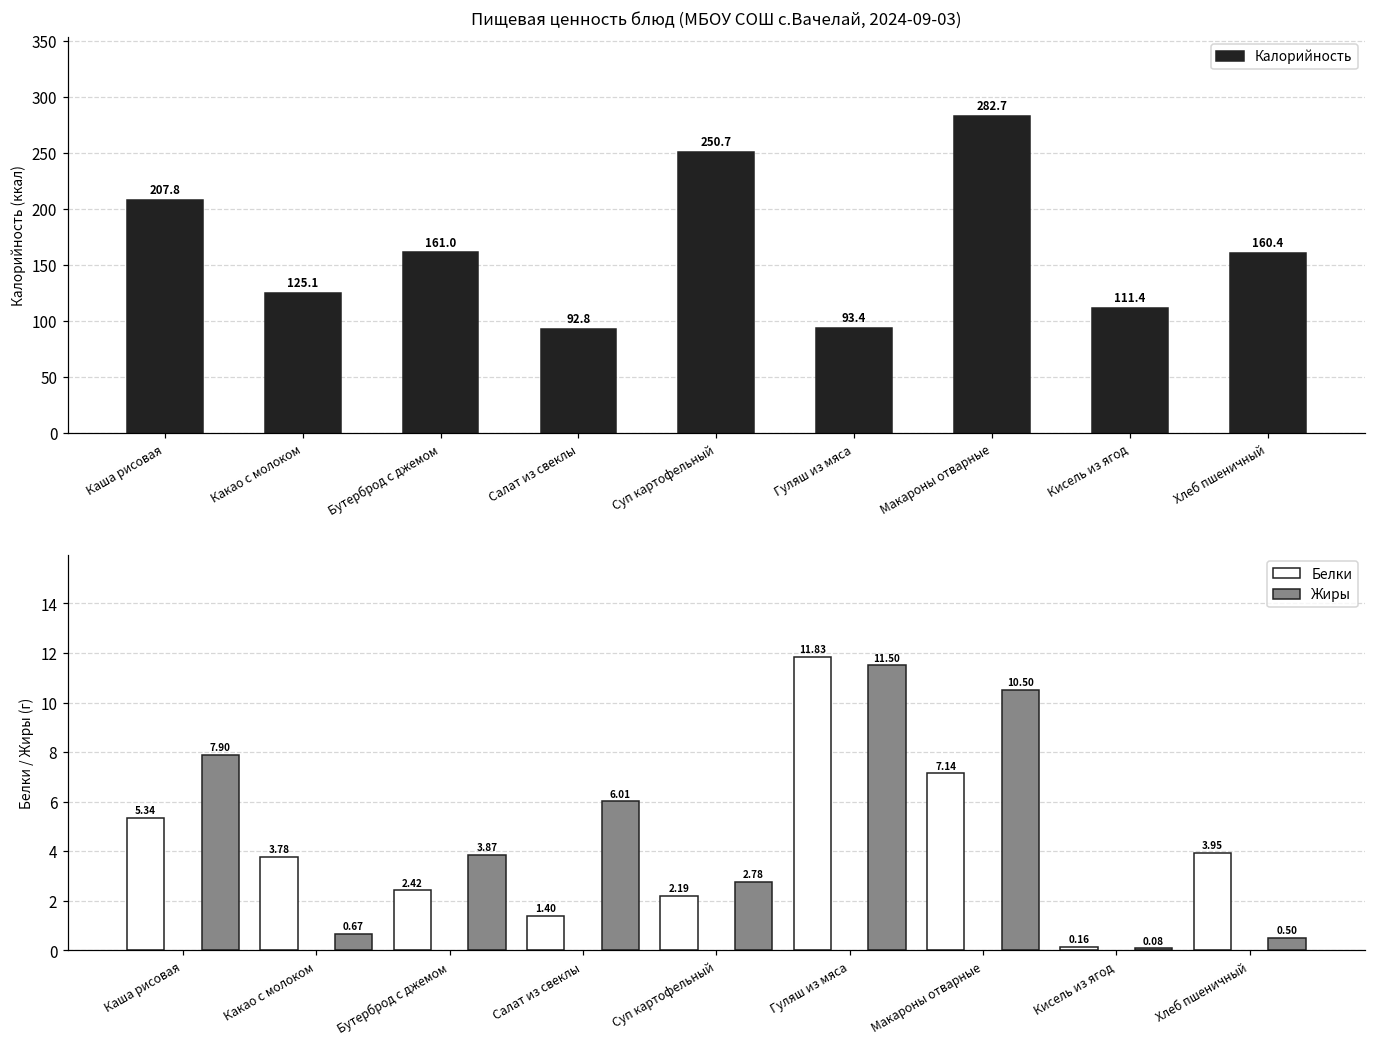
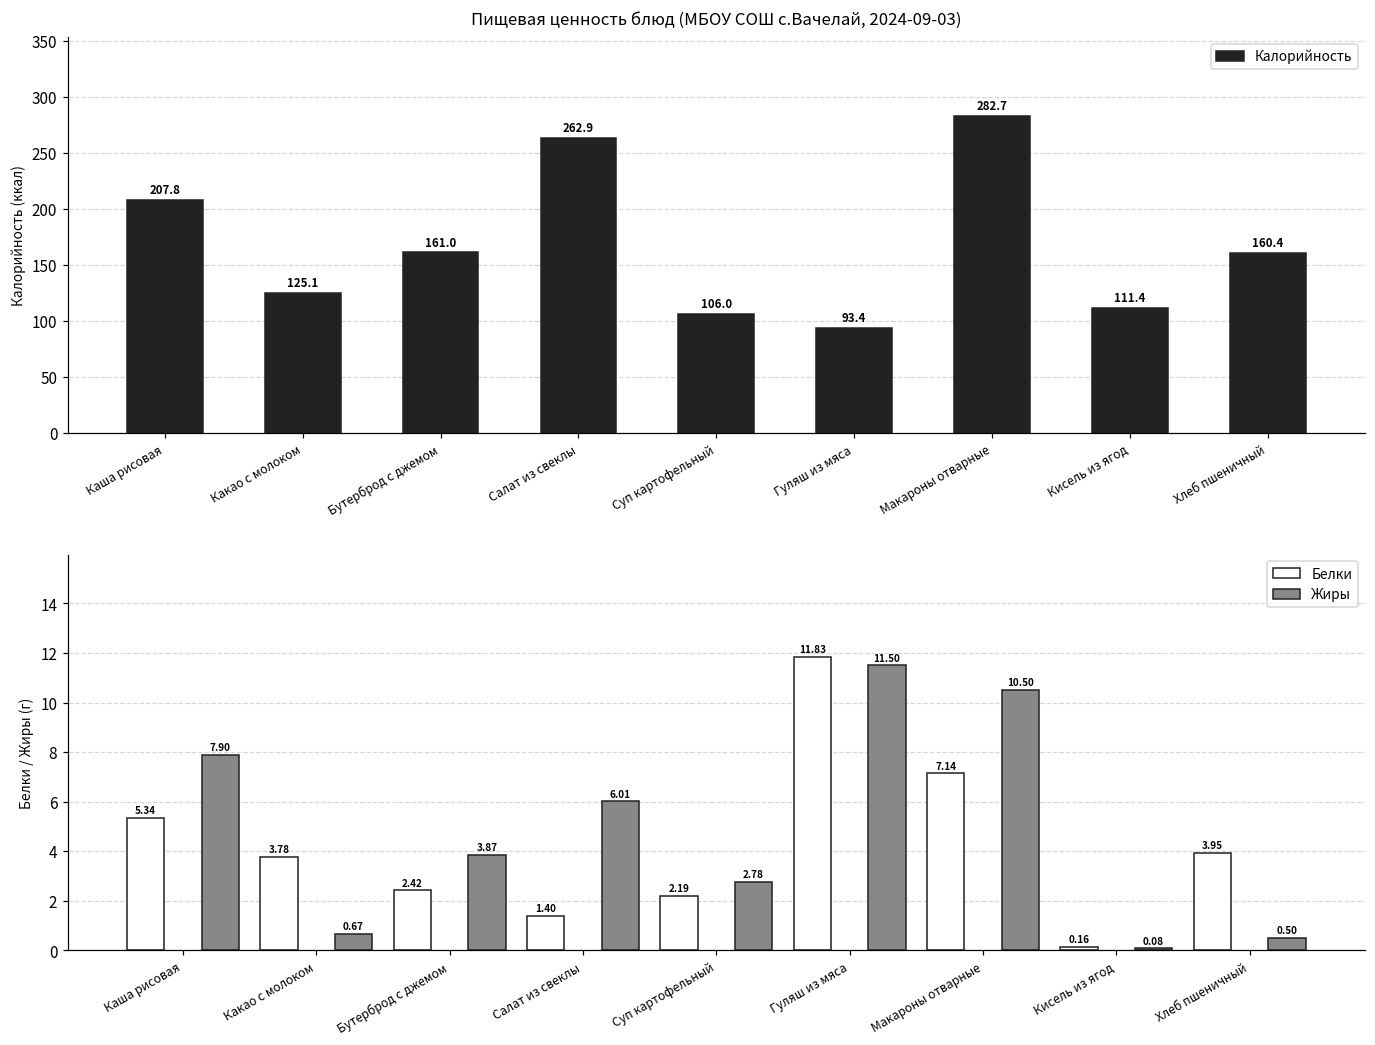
Пищевая ценность блюд (МБОУ СОШ с.Вачелай, 2024-09-03), Салат из свеклы: 92.8 -> 262.9
Пищевая ценность блюд (МБОУ СОШ с.Вачелай, 2024-09-03), Суп картофельный: 250.7 -> 106.0
